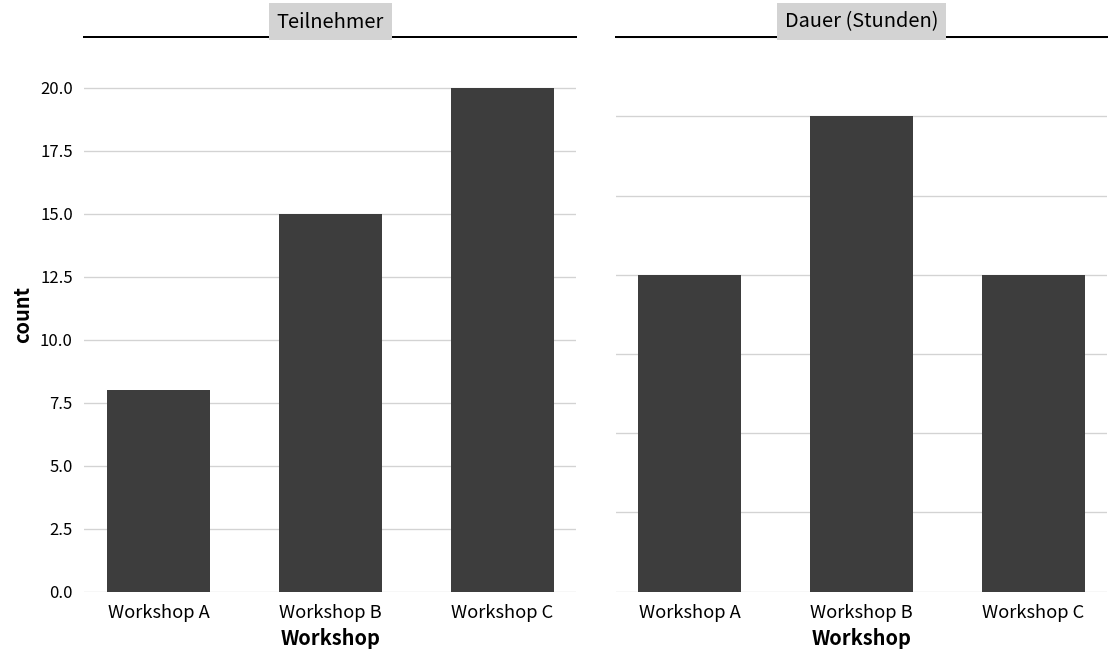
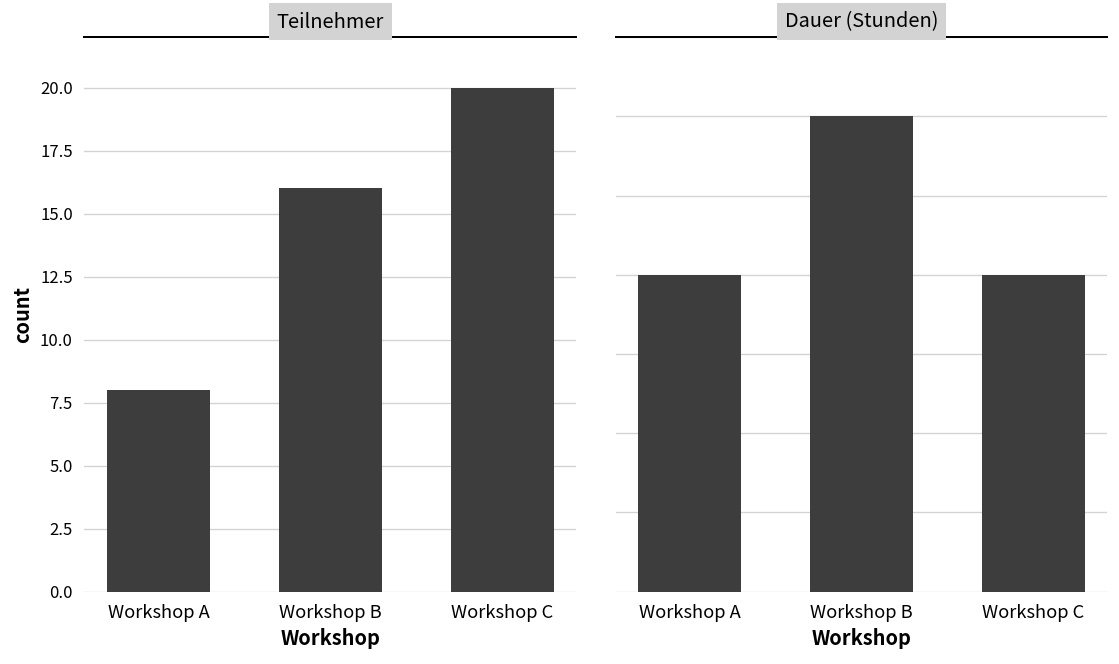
Teilnehmer, Workshop B: 15 -> 16
